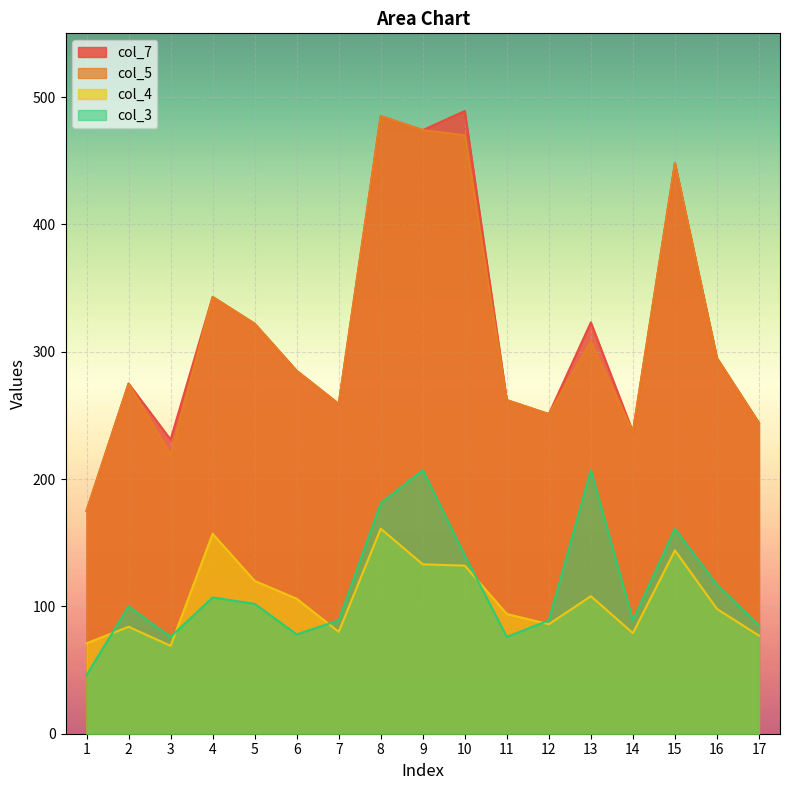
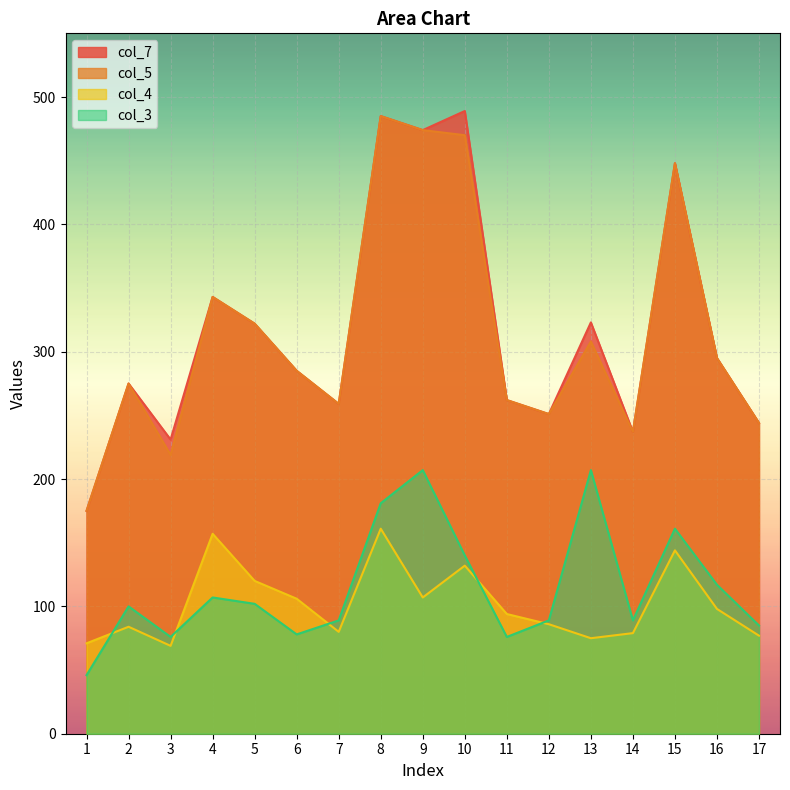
col_4, 9: 133 -> 107
col_4, 13: 108 -> 75
